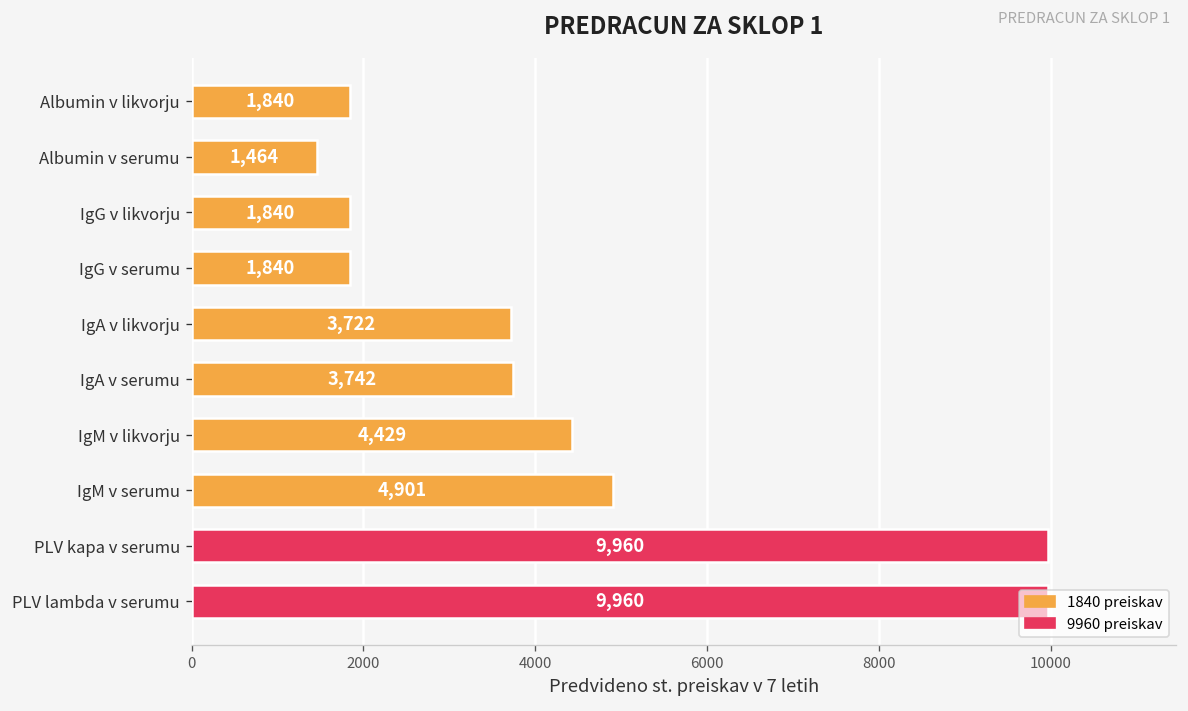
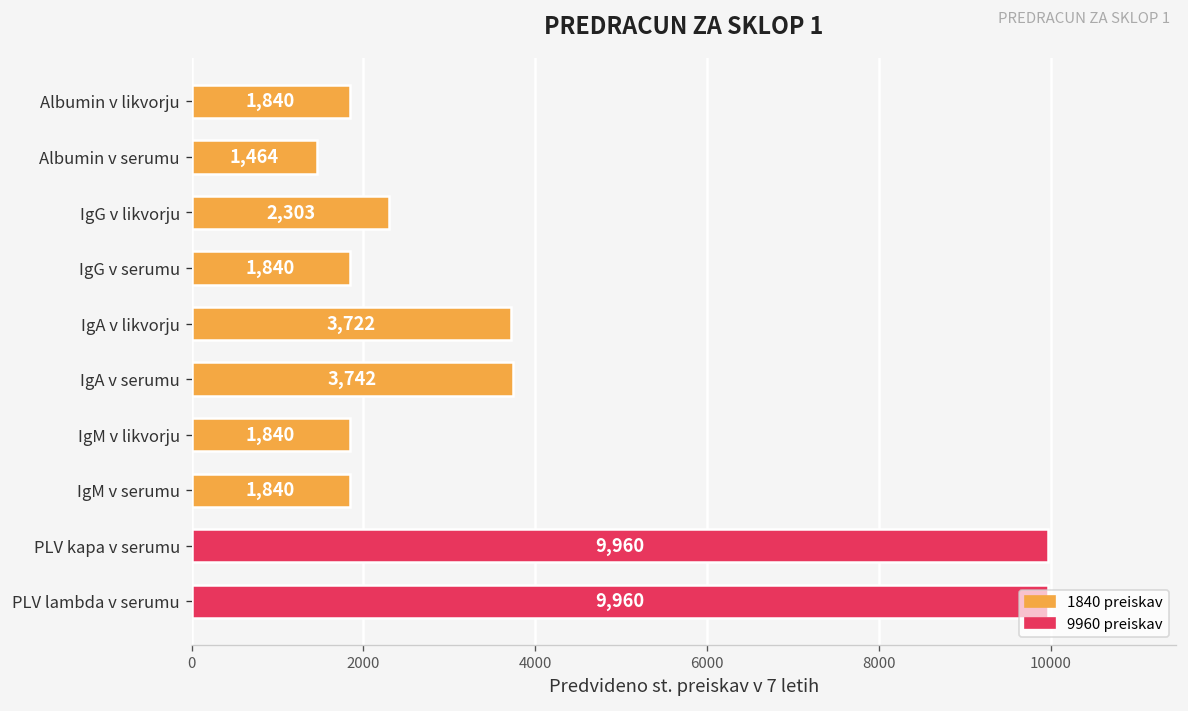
IgG v likvorju: 1,840 -> 2,303
IgM v likvorju: 4,429 -> 1,840
IgM v serumu: 4,901 -> 1,840
